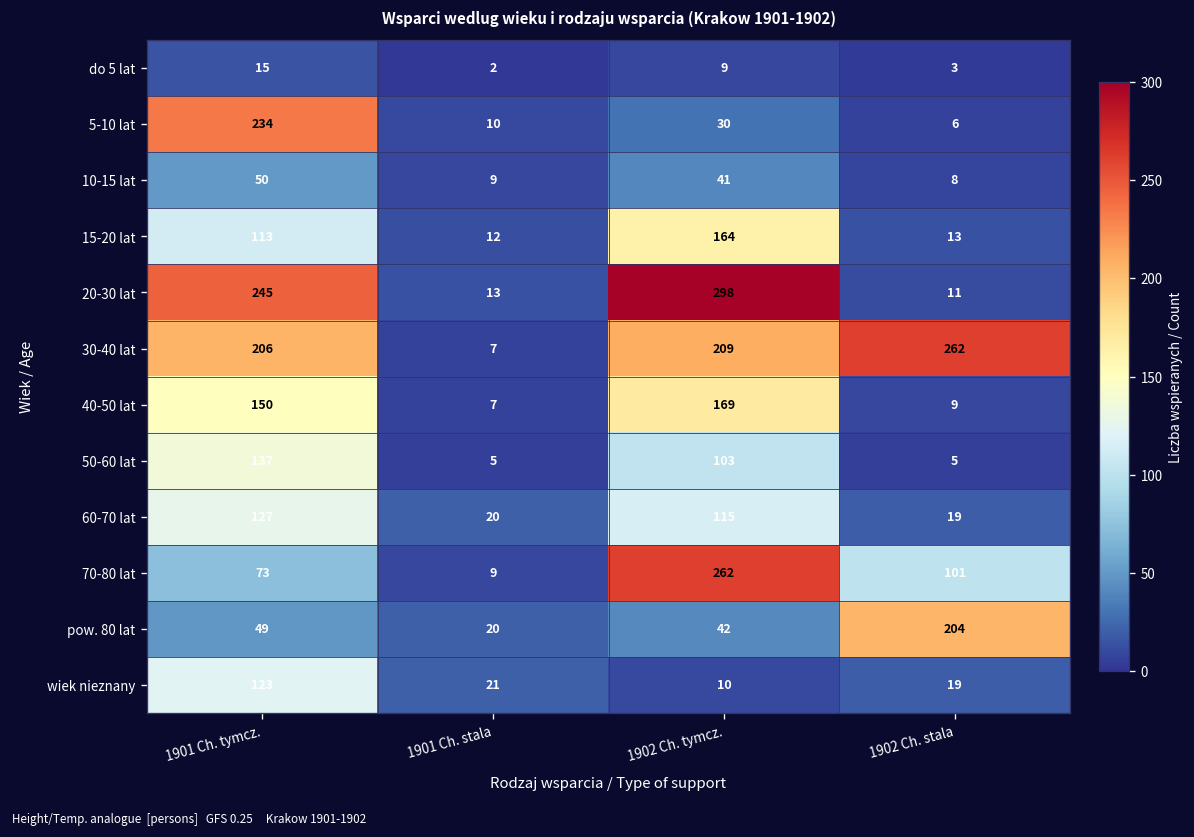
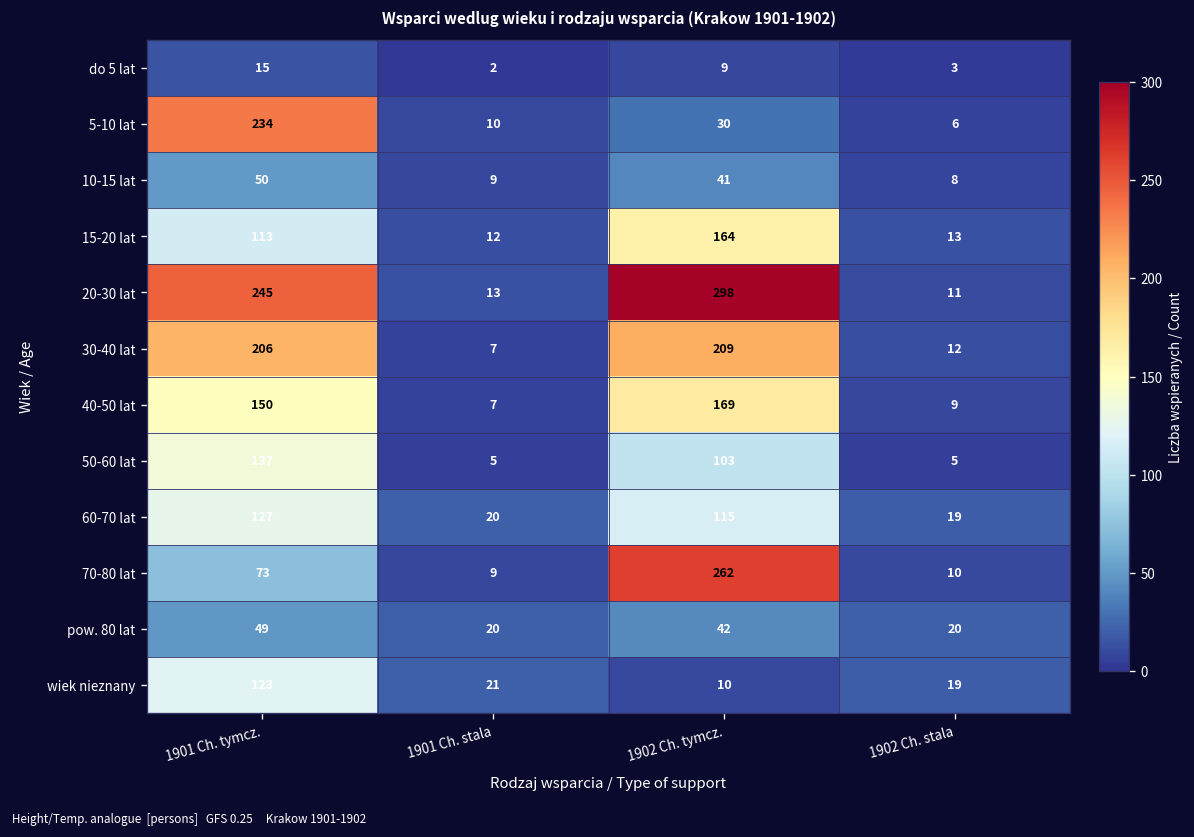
30-40 lat, 1902 Ch. stala: 262 -> 12
70-80 lat, 1902 Ch. stala: 101 -> 10
pow. 80 lat, 1902 Ch. stala: 204 -> 20
